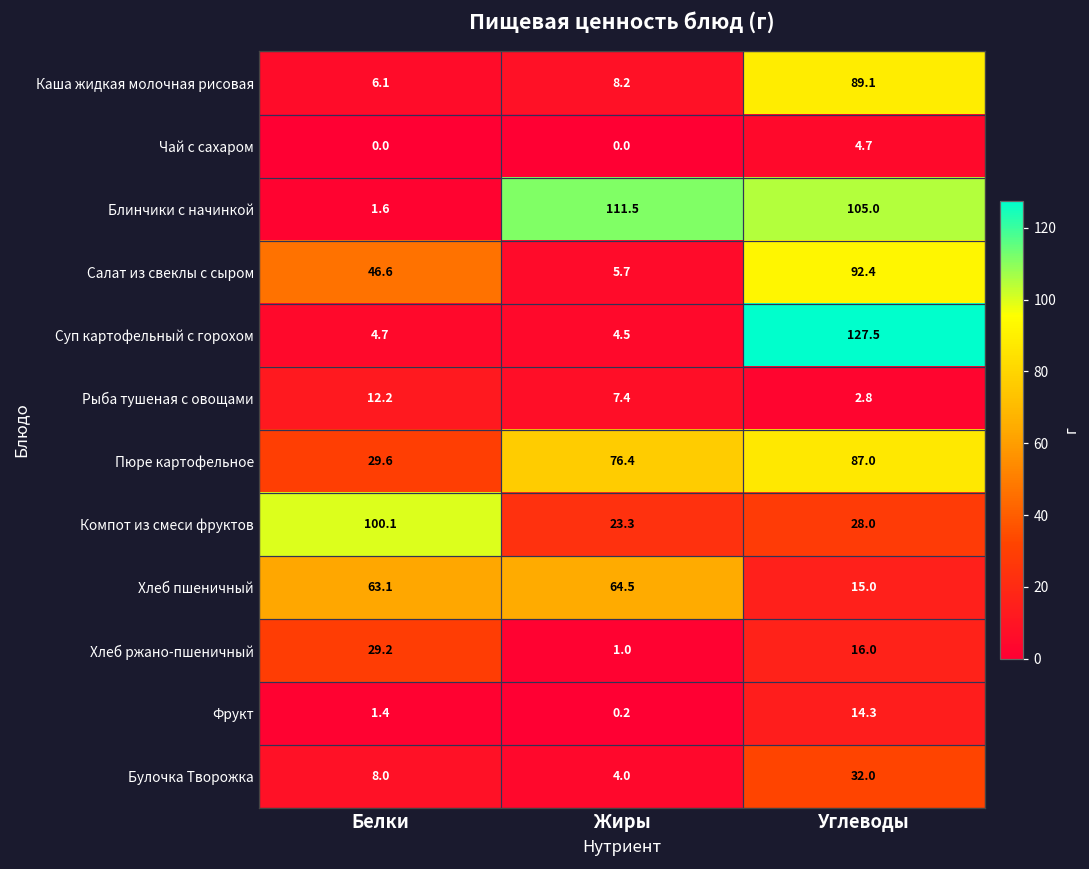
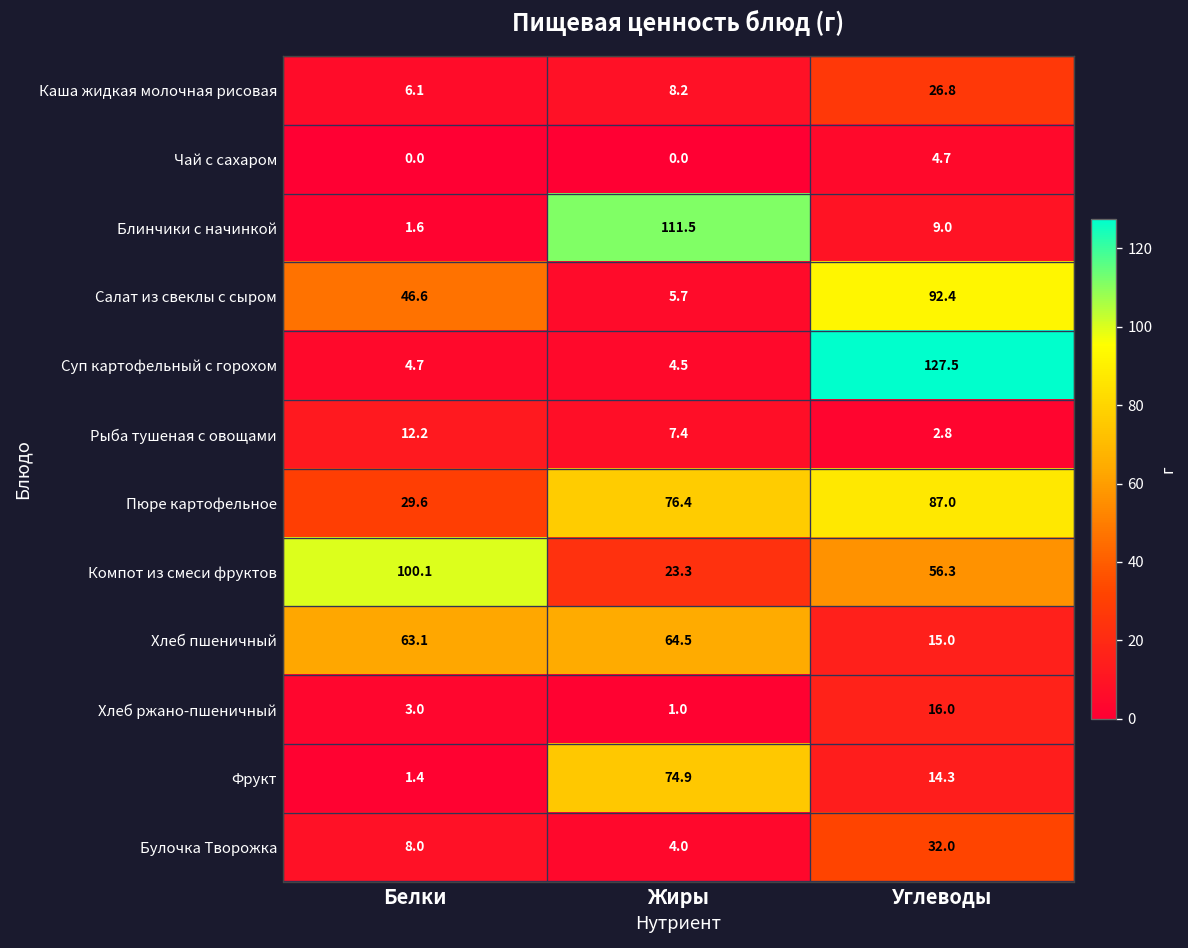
Каша жидкая молочная рисовая, Углеводы: 89.1 -> 26.8
Блинчики с начинкой, Углеводы: 105.0 -> 9.0
Компот из смеси фруктов, Углеводы: 28.0 -> 56.3
Хлеб ржано-пшеничный, Белки: 29.2 -> 3.0
Фрукт, Жиры: 0.2 -> 74.9
